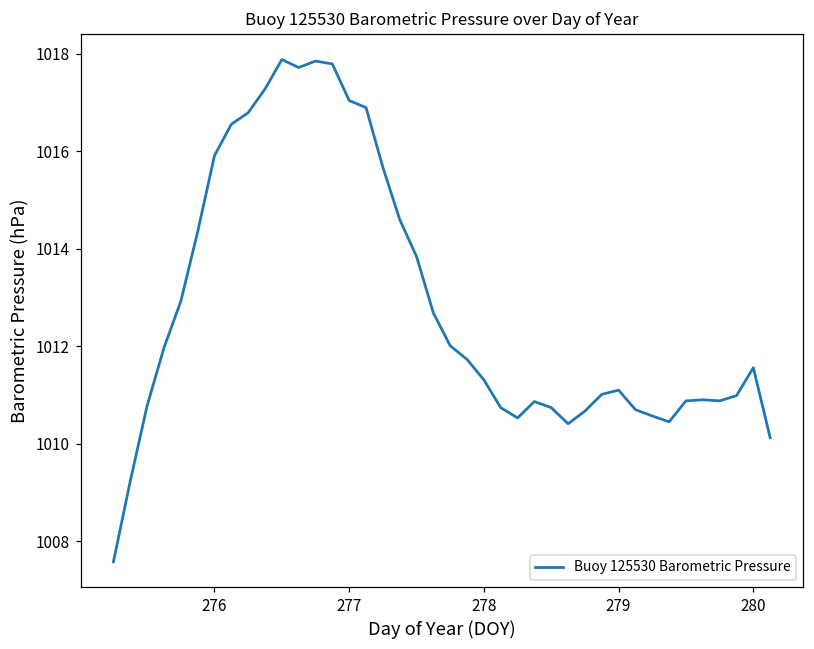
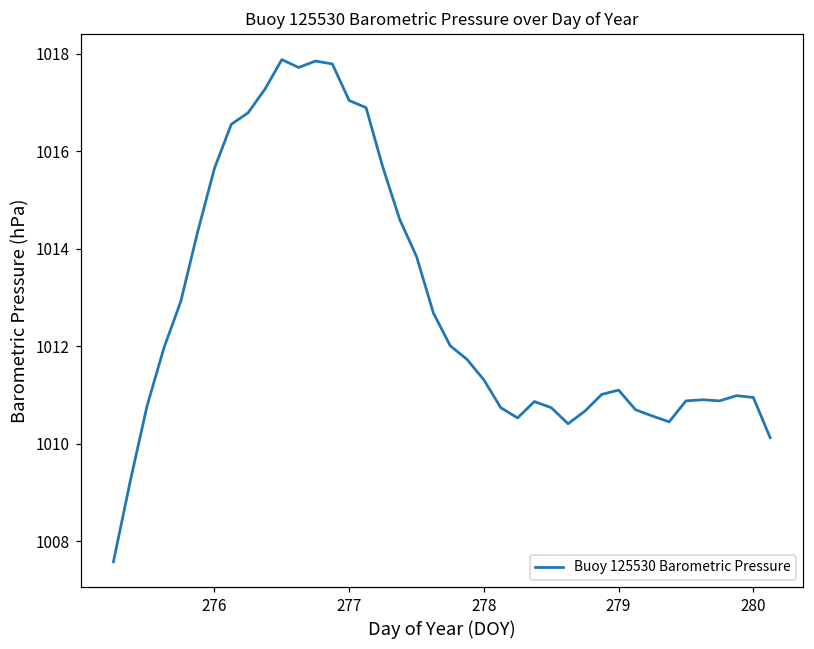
276: 1015.9 -> 1015.7
280: 1011.6 -> 1011.0
